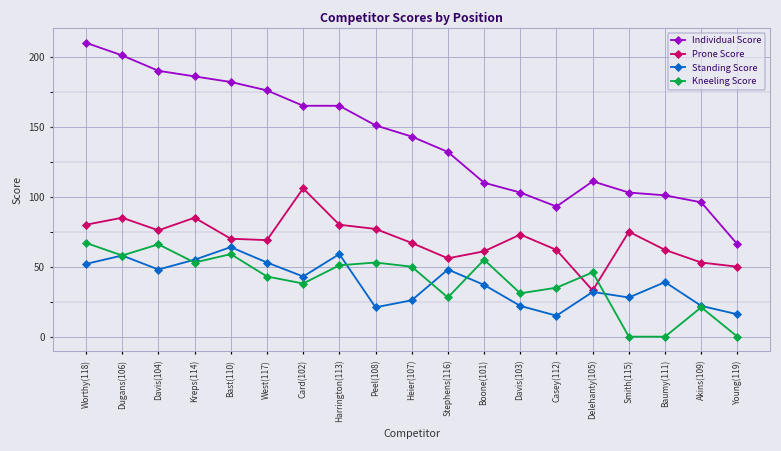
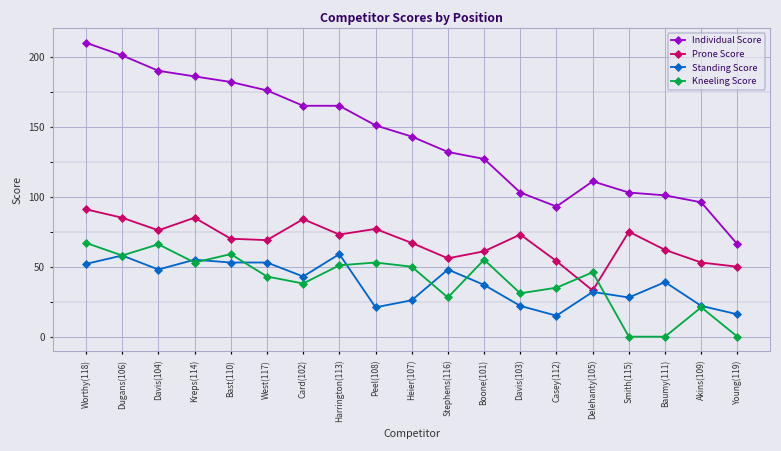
Prone Score, Worthy(118): 80 -> 91
Standing Score, Bast(110): 64 -> 53
Prone Score, Card(102): 106 -> 84
Prone Score, Harrington(113): 80 -> 73
Individual Score, Boone(101): 110 -> 127
Prone Score, Casey(112): 62 -> 54
